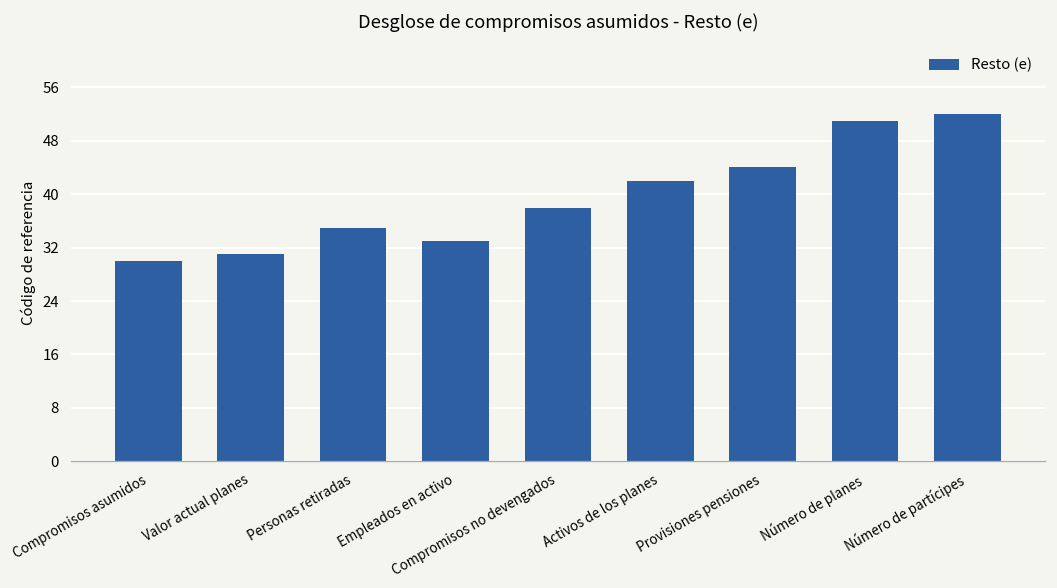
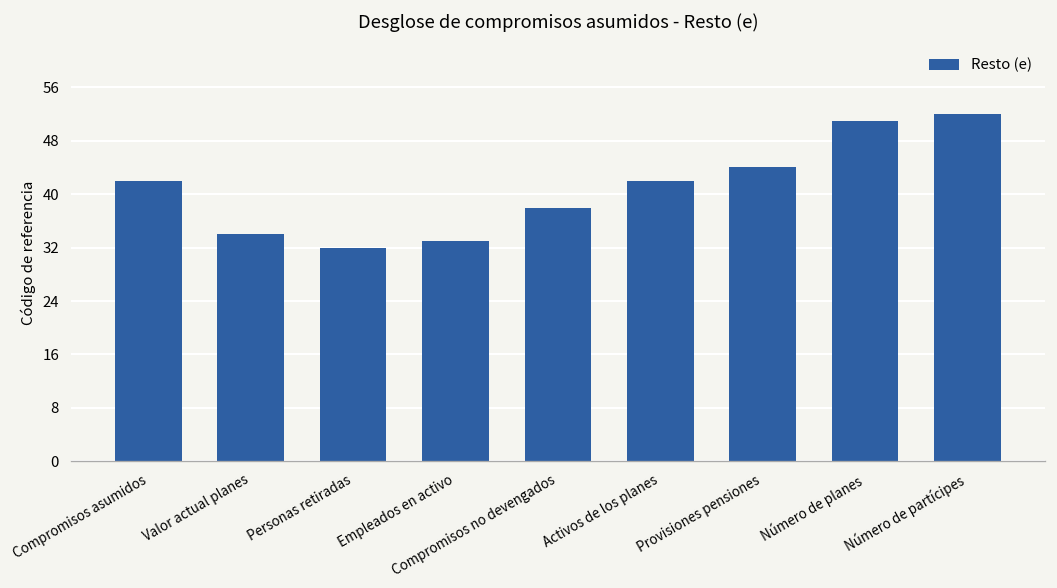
Compromisos asumidos: 30 -> 42
Valor actual planes: 31 -> 34
Personas retiradas: 35 -> 32
